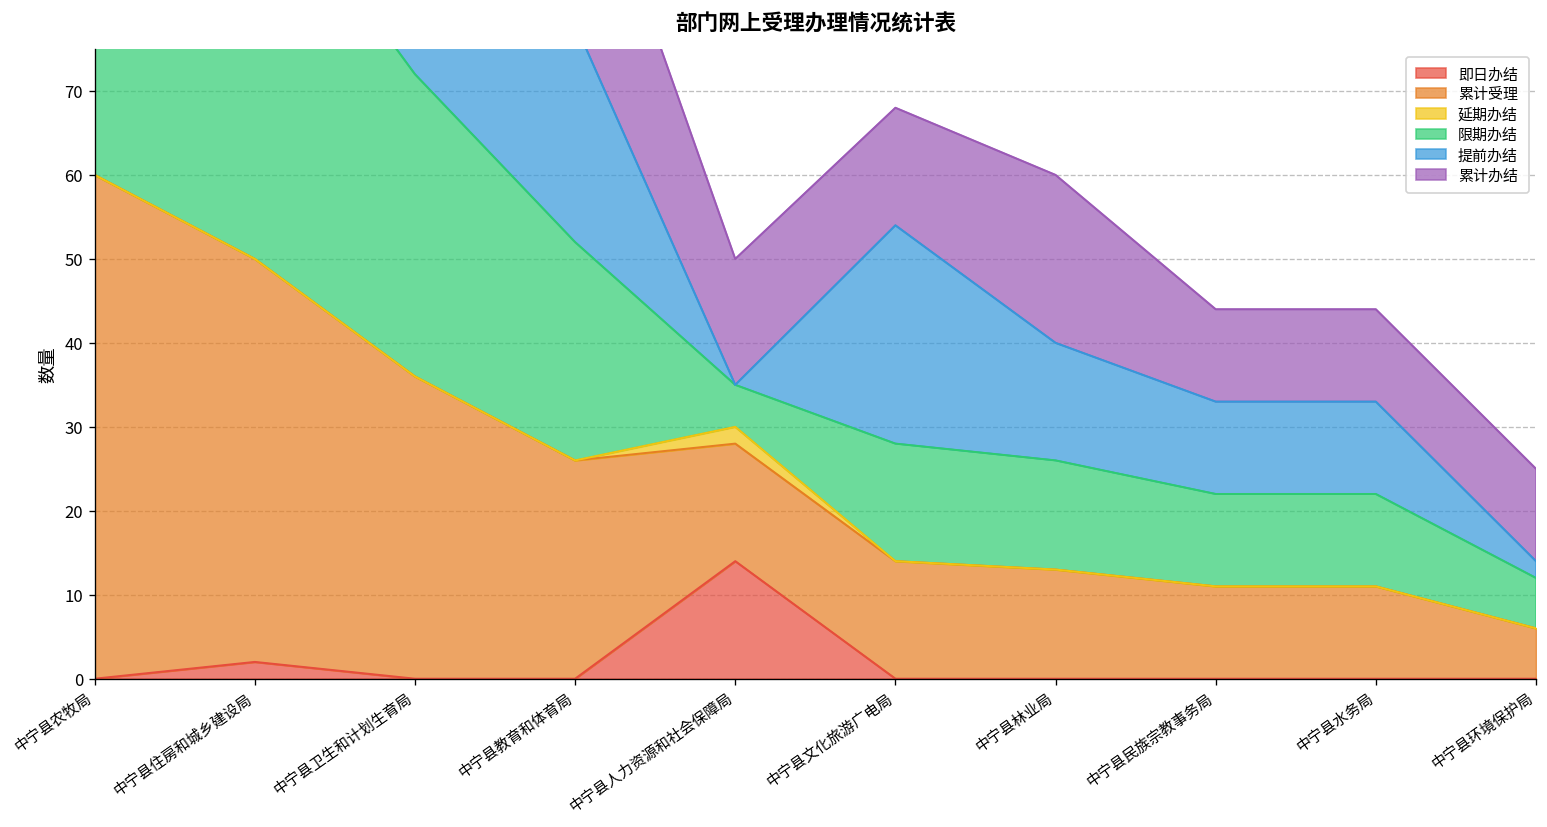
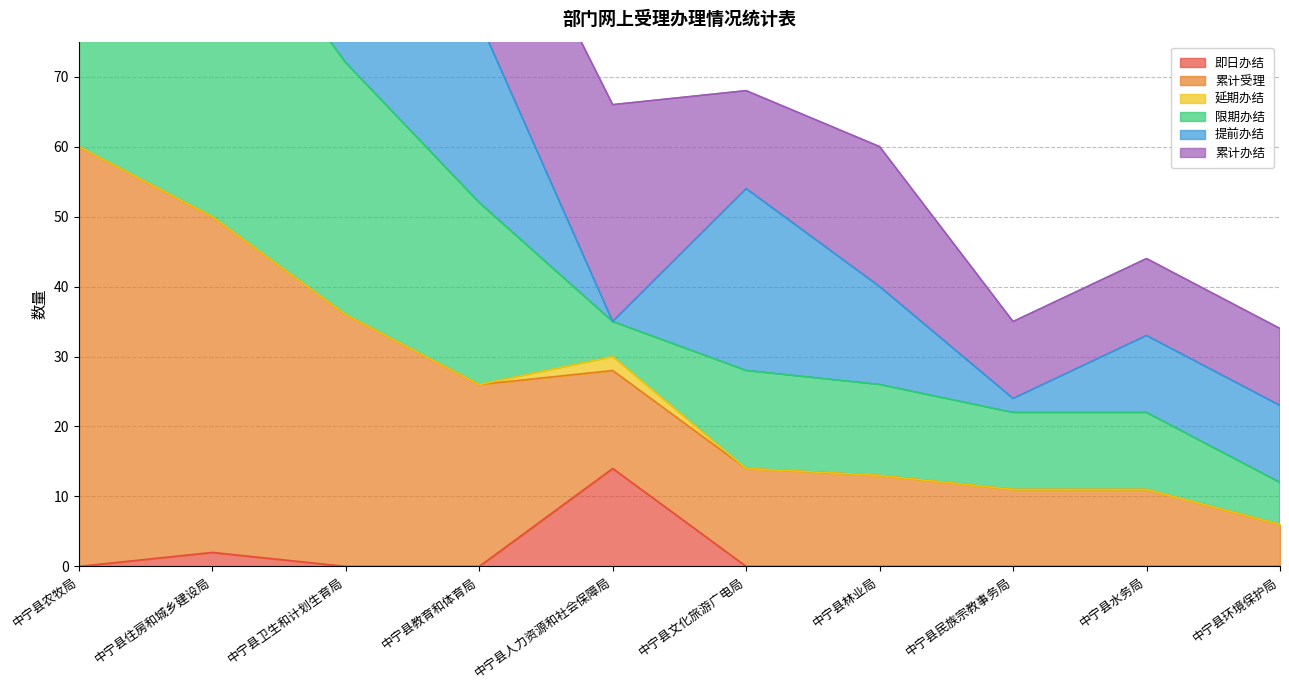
累计办结, 中宁县人力资源和社会保障局: 15 -> 31
提前办结, 中宁县民族宗教事务局: 11 -> 2
提前办结, 中宁县环境保护局: 2 -> 11
